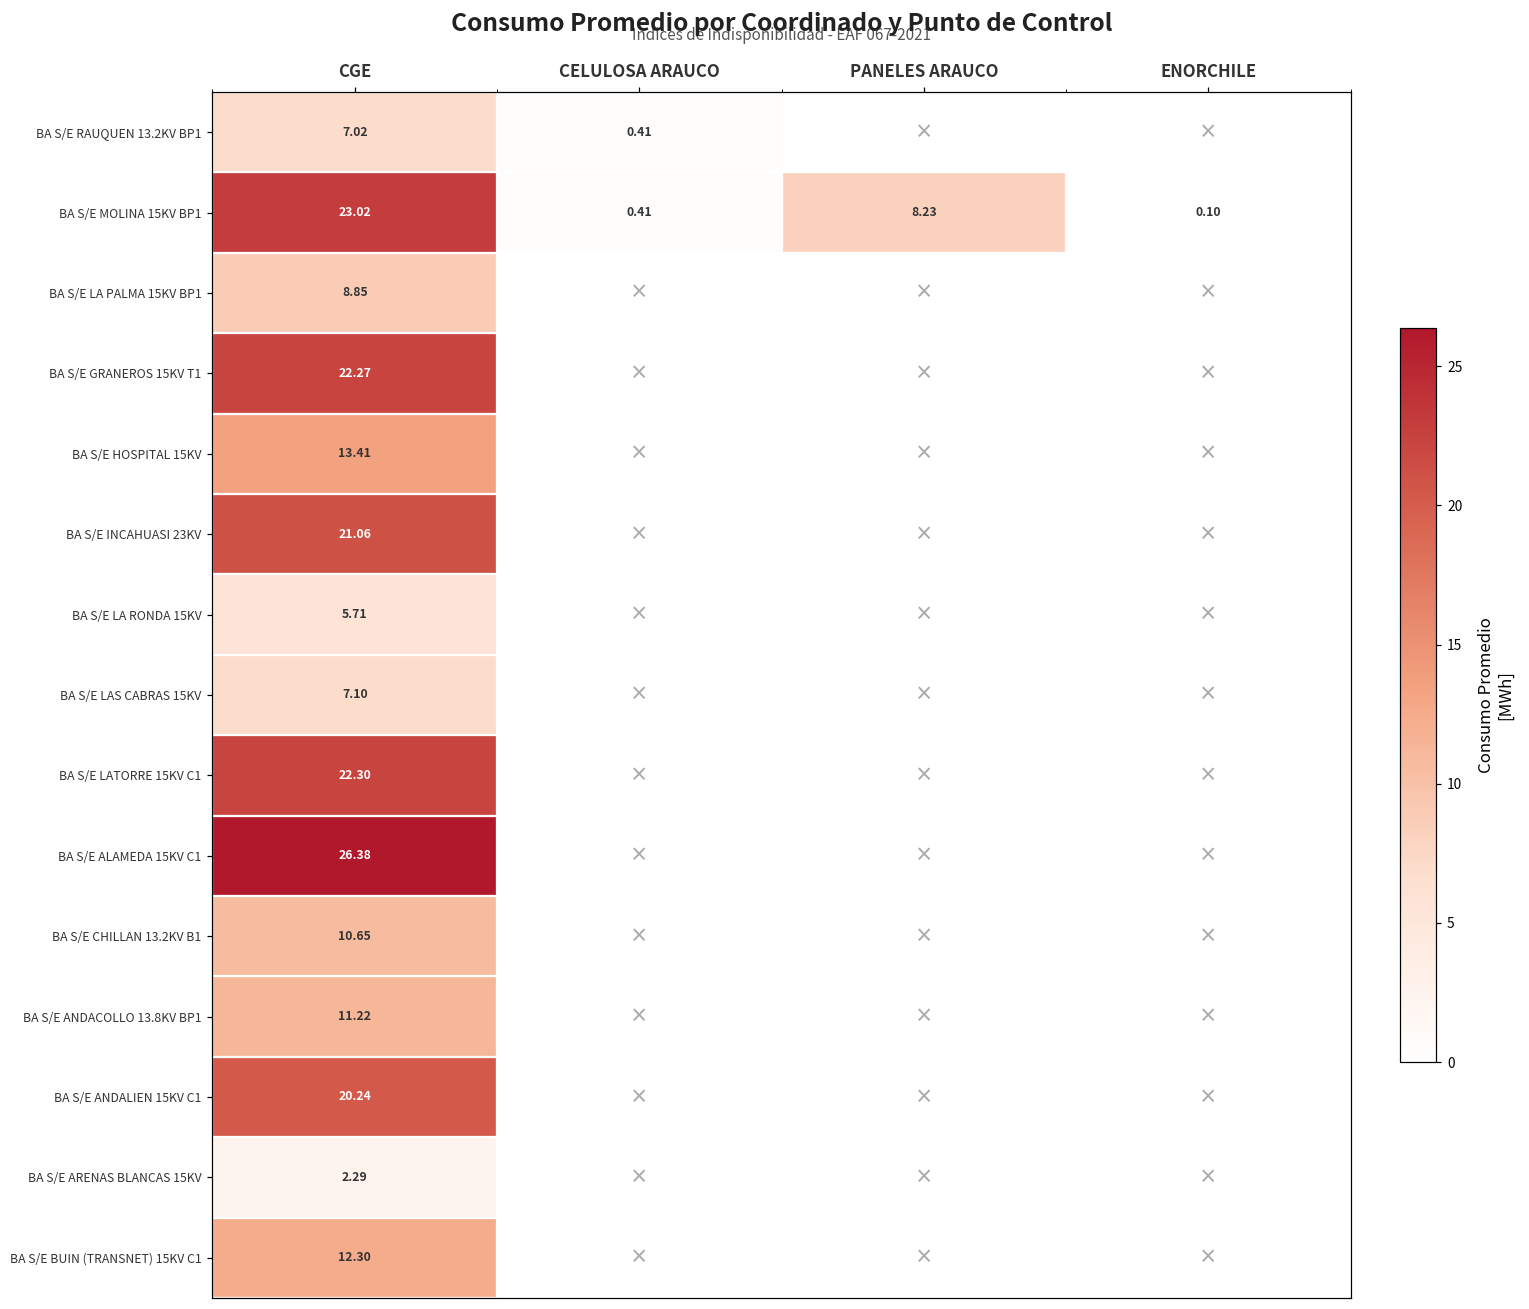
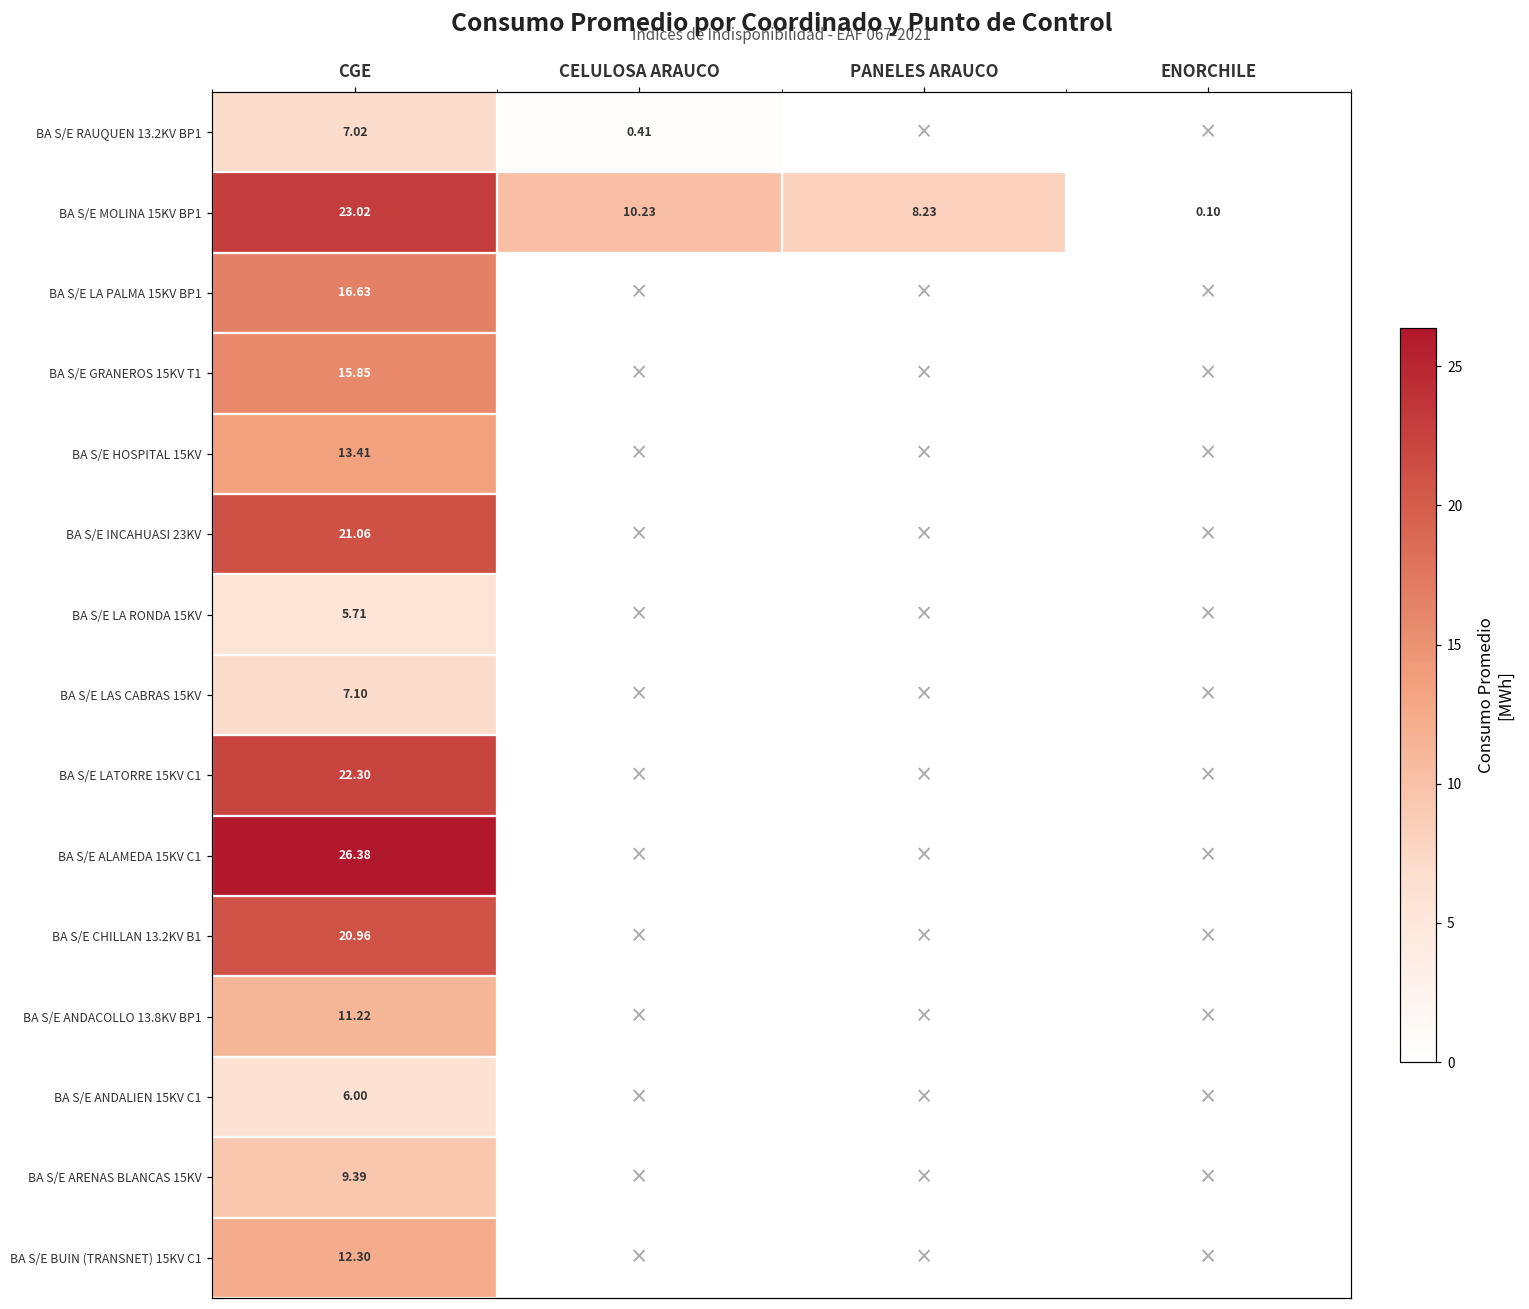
BA S/E MOLINA 15KV BP1, CELULOSA ARAUCO: 0.41 -> 10.23
BA S/E LA PALMA 15KV BP1, CGE: 8.85 -> 16.63
BA S/E GRANEROS 15KV T1, CGE: 22.27 -> 15.85
BA S/E CHILLAN 13.2KV B1, CGE: 10.65 -> 20.96
BA S/E ANDALIEN 15KV C1, CGE: 20.24 -> 6.00
BA S/E ARENAS BLANCAS 15KV, CGE: 2.29 -> 9.39
